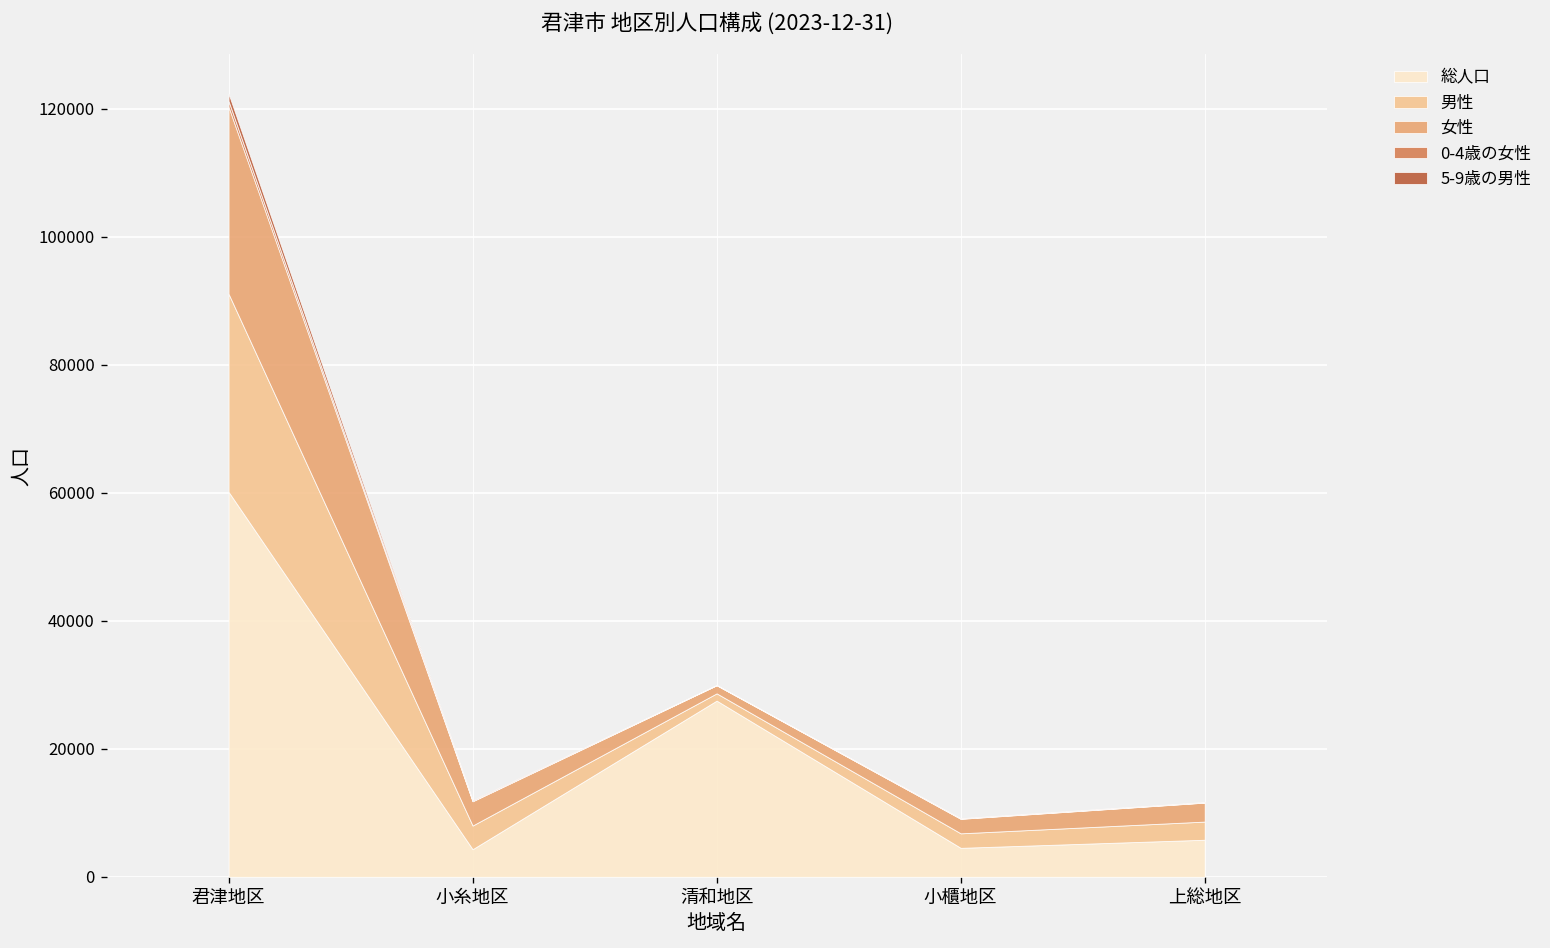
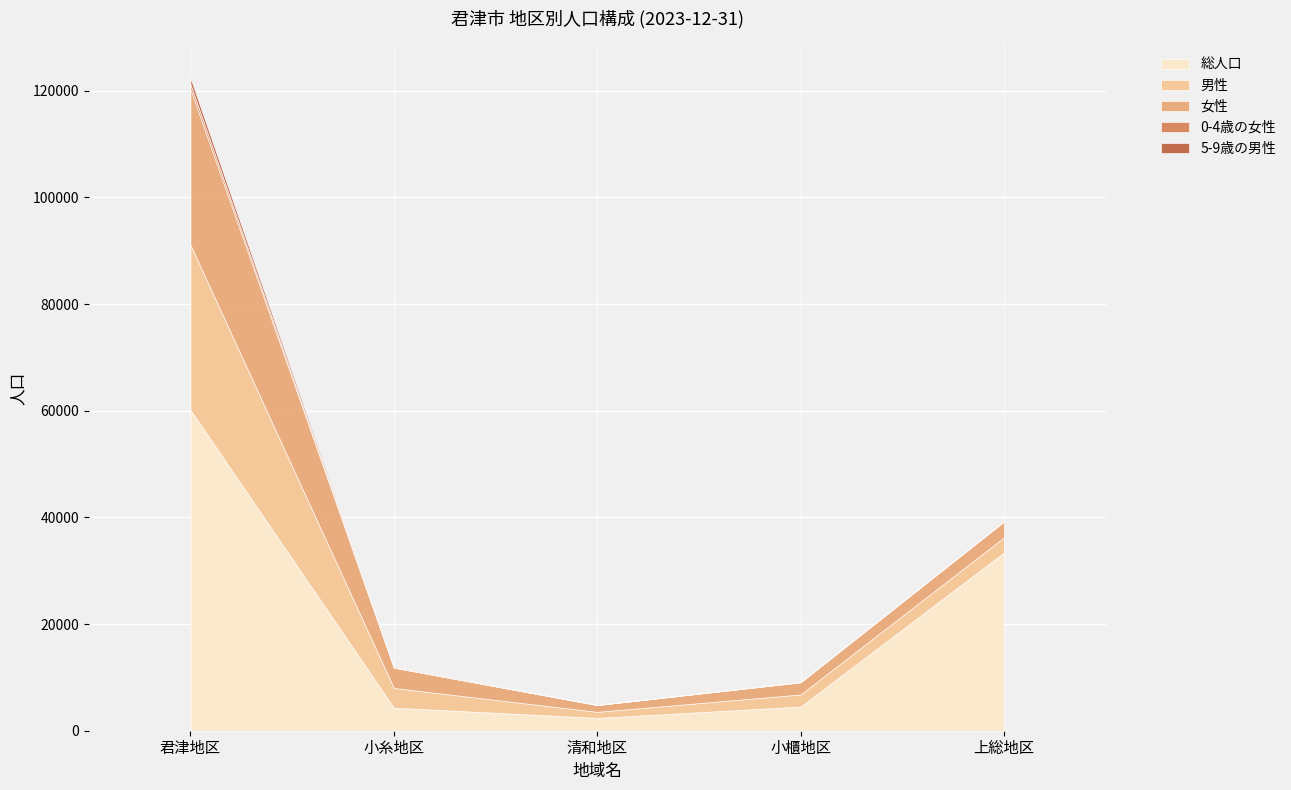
総人口, 清和地区: 28000 -> 2000
総人口, 上総地区: 6000 -> 33000
